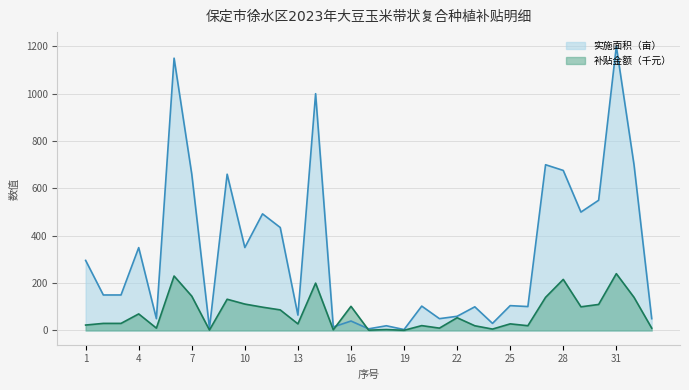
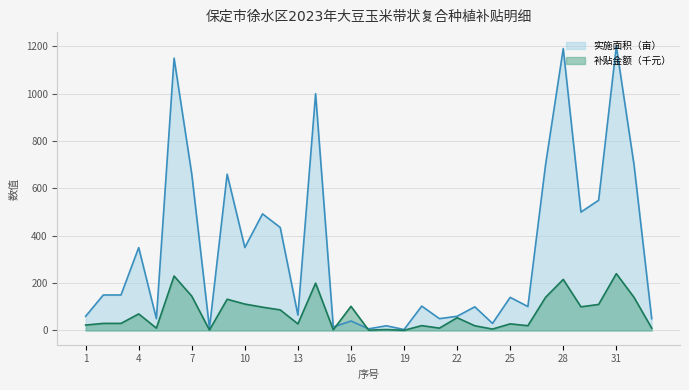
实施面积（亩）, 1: 300 -> 60
实施面积（亩）, 25: 110 -> 140
实施面积（亩）, 28: 680 -> 1190
